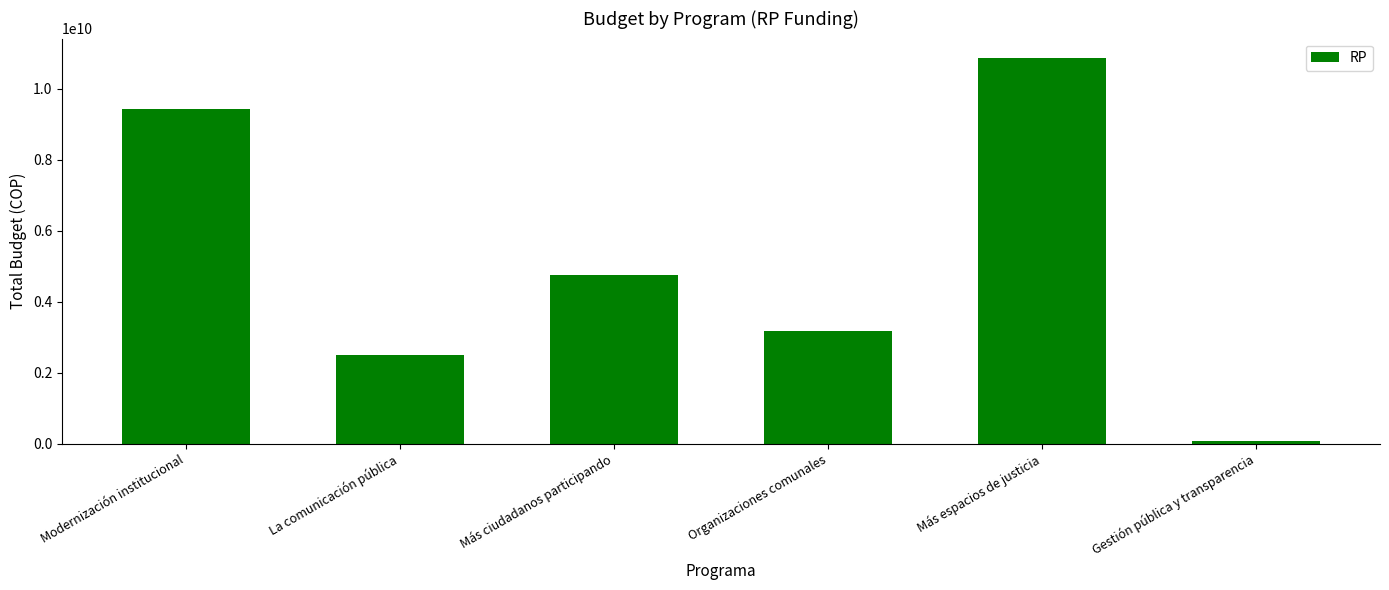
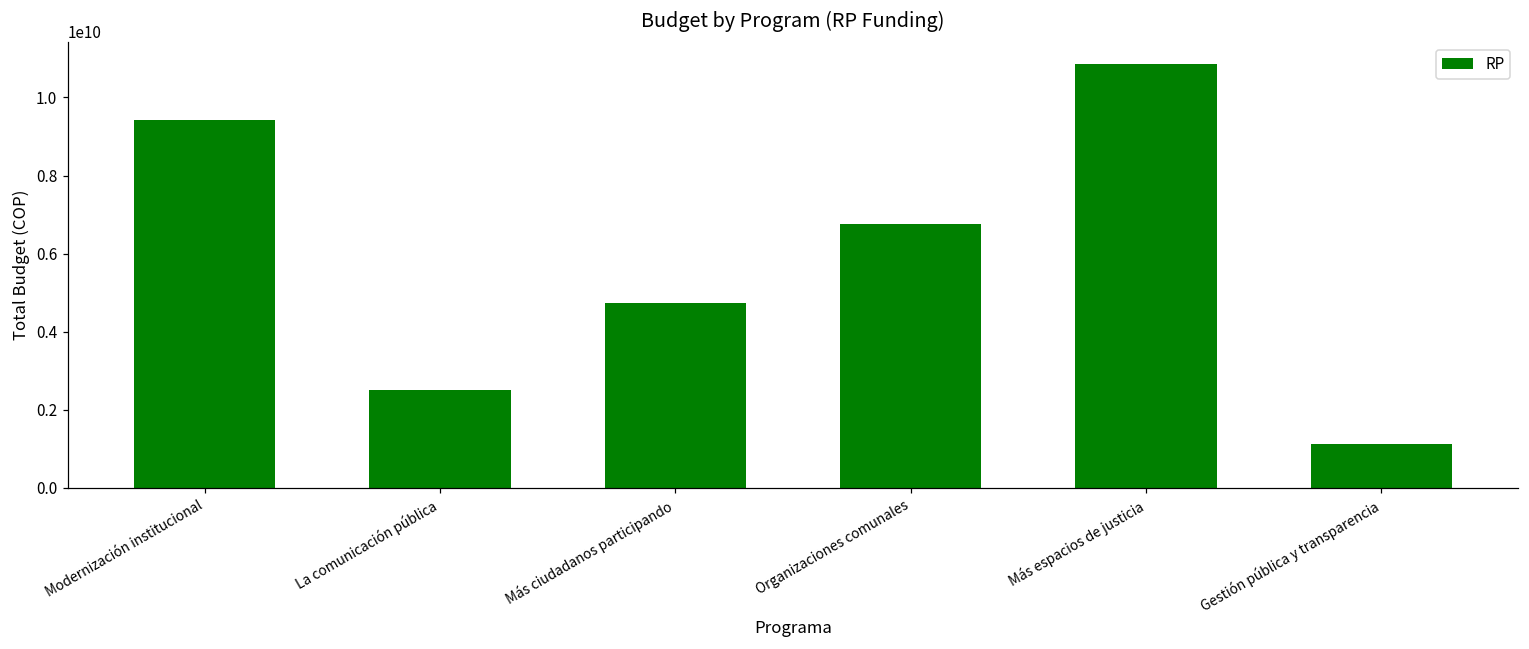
Organizaciones comunales: 3200000000 -> 6800000000
Gestión pública y transparencia: 100000000 -> 1100000000
